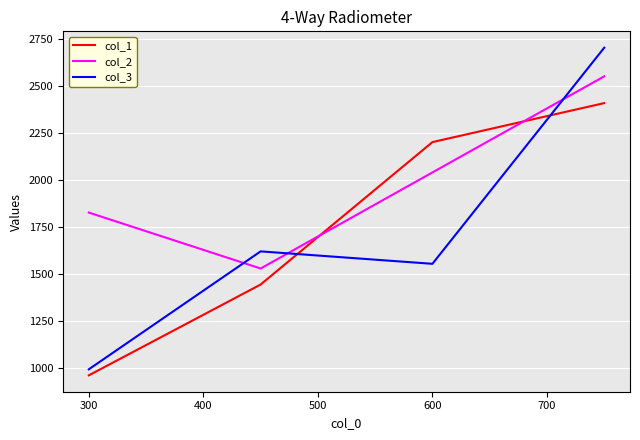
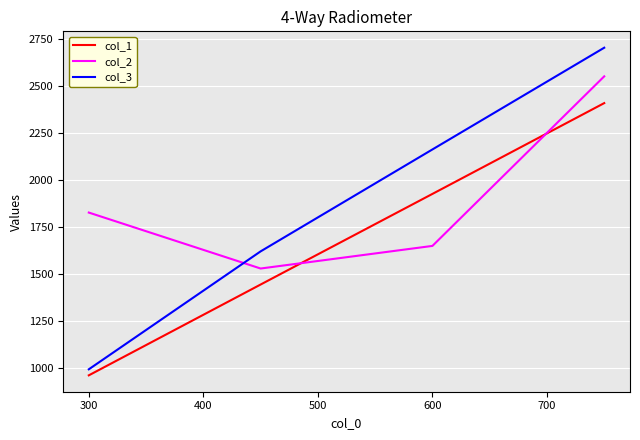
col_1, 600: 2200 -> 1930
col_2, 600: 2040 -> 1650
col_3, 600: 1560 -> 2160
